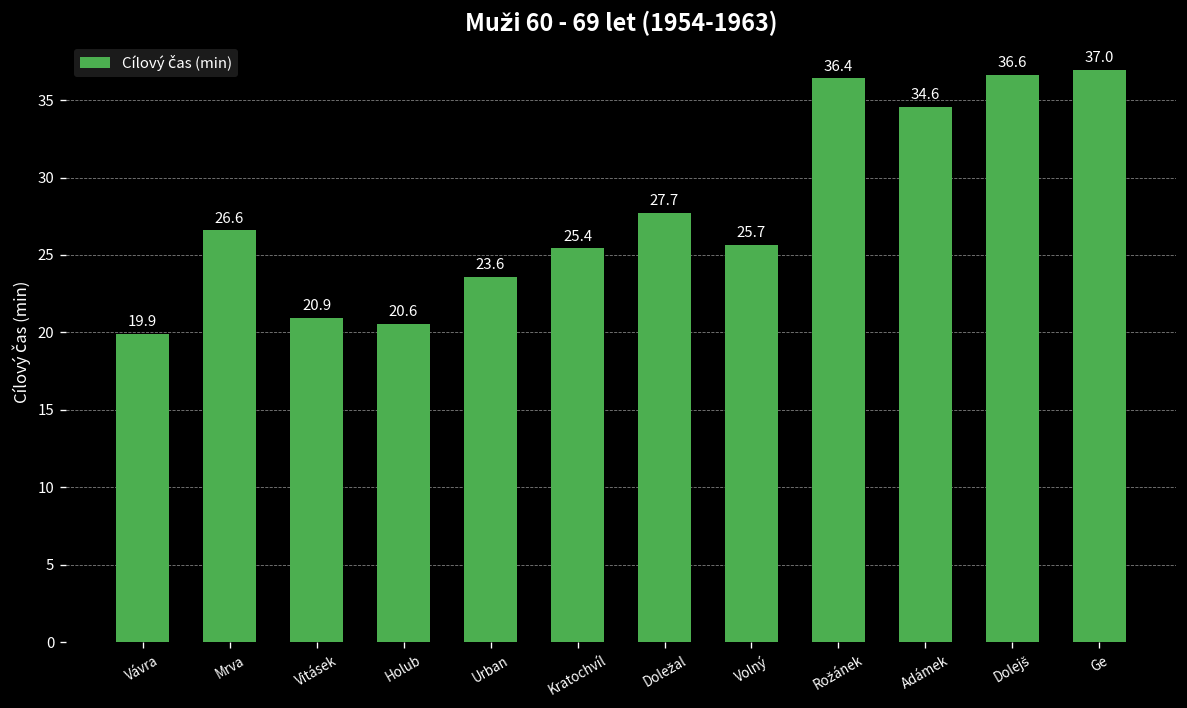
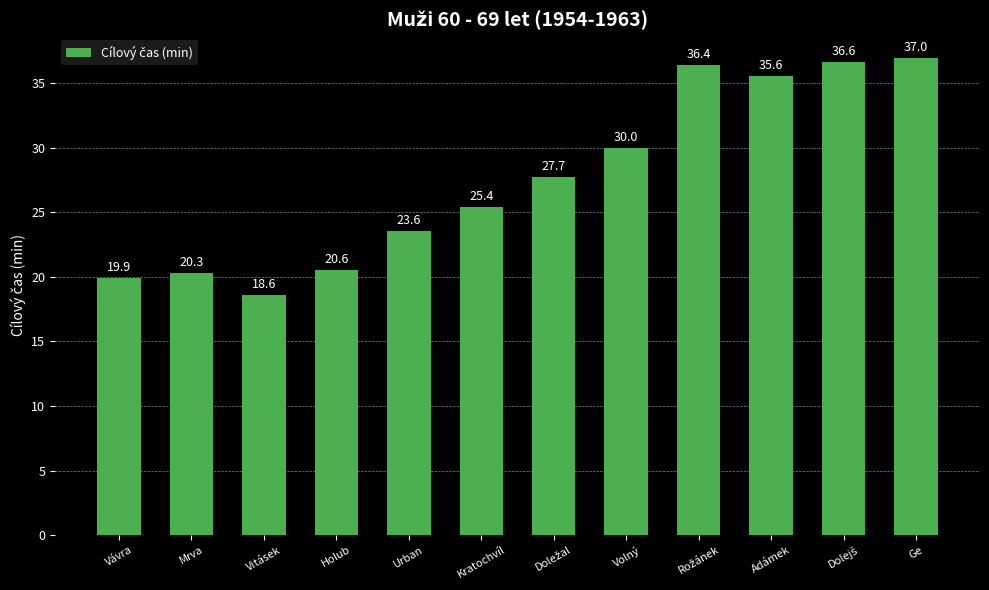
Mrva: 26.6 -> 20.3
Vitásek: 20.9 -> 18.6
Volný: 25.7 -> 30.0
Adámek: 34.6 -> 35.6
